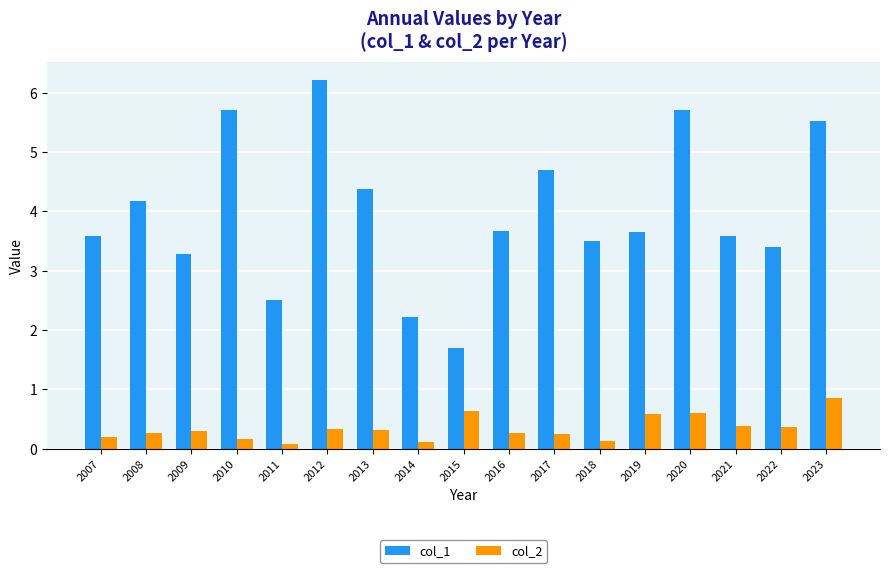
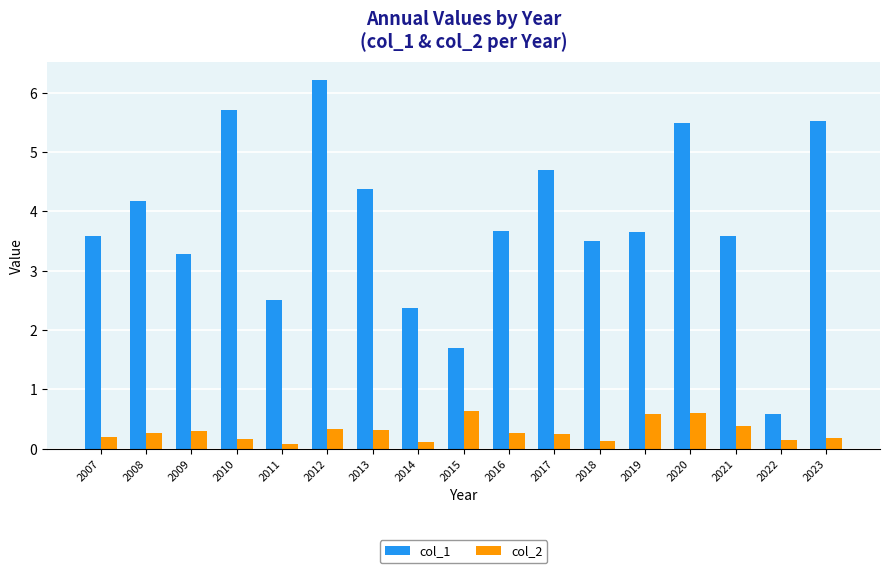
col_1, 2014: 2.2 -> 2.4
col_1, 2020: 5.7 -> 5.5
col_1, 2022: 3.4 -> 0.6
col_2, 2022: 0.4 -> 0.1
col_2, 2023: 0.9 -> 0.2
